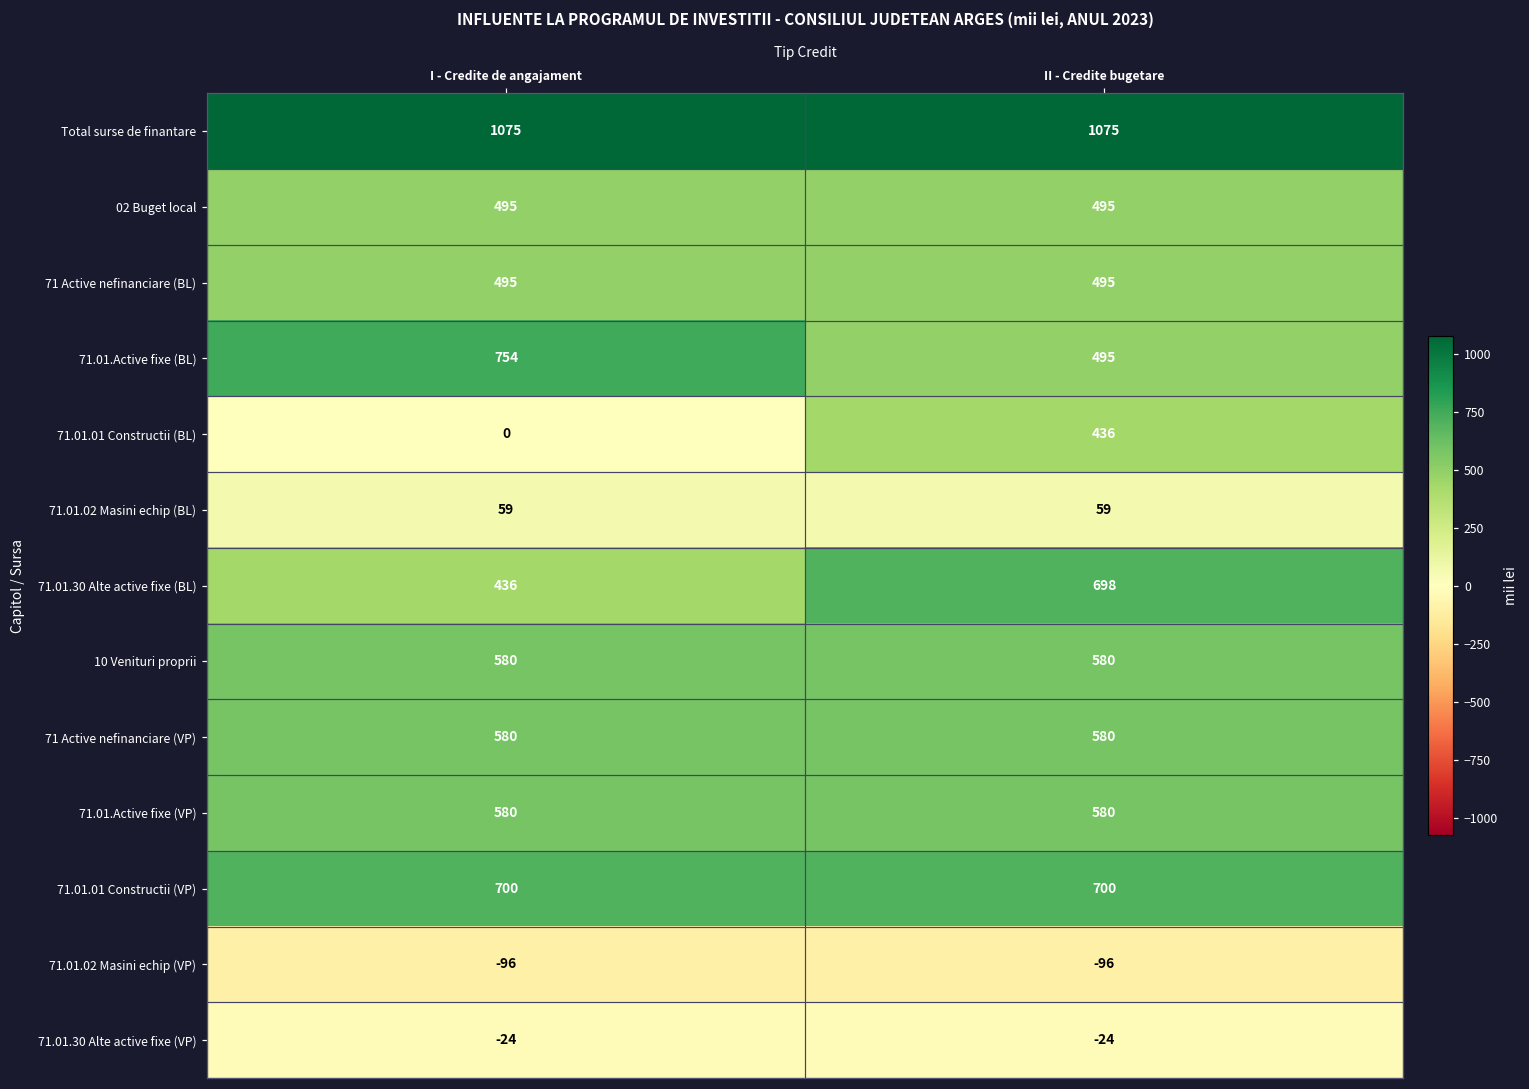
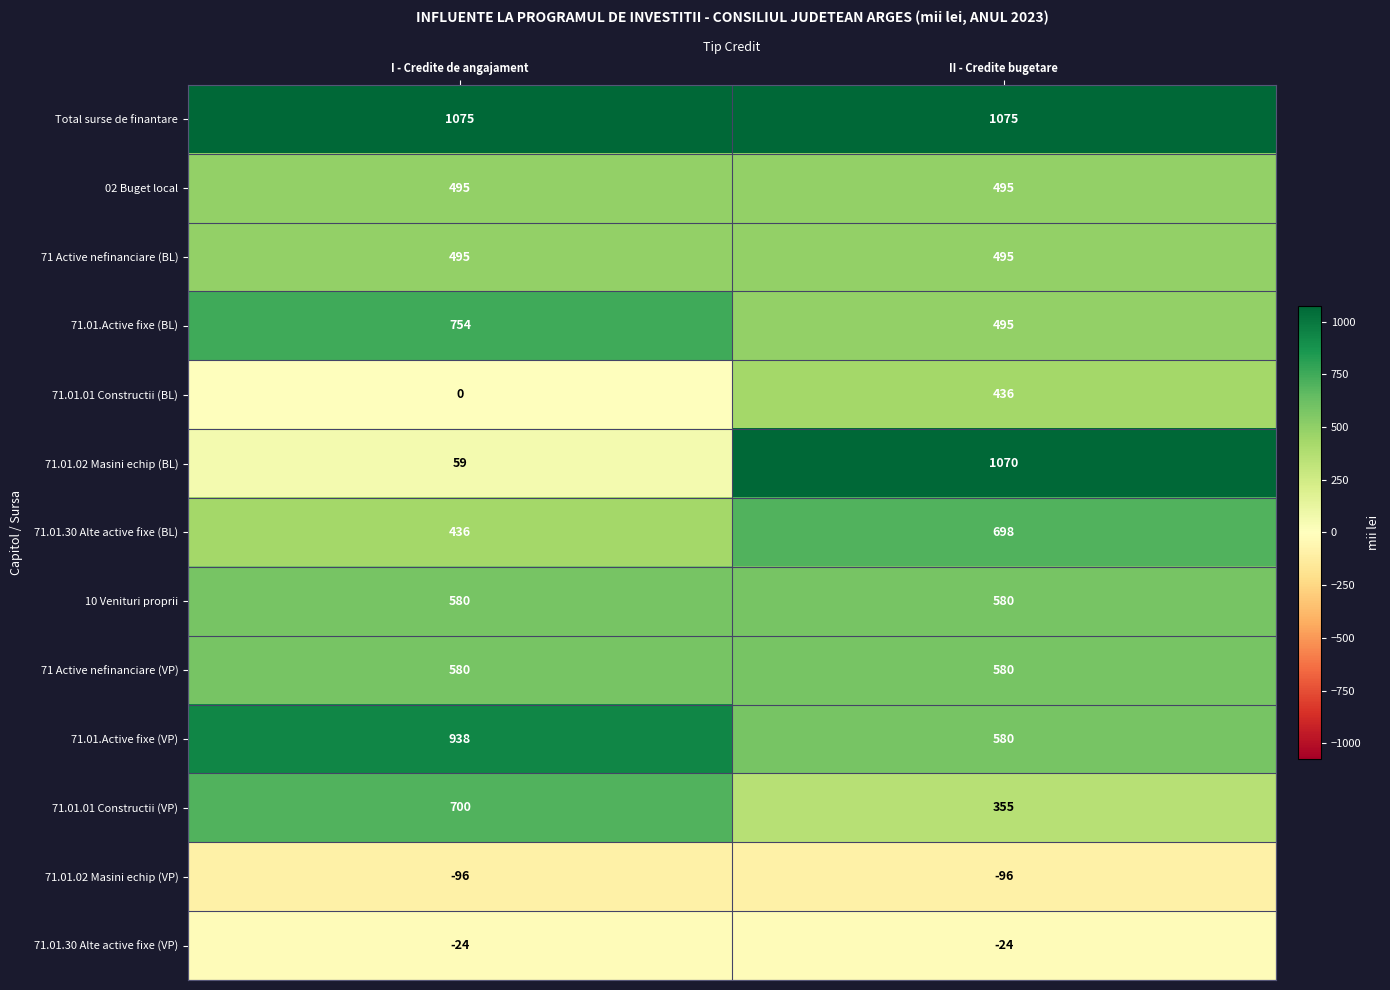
71.01.02 Masini echip (BL), II - Credite bugetare: 59 -> 1070
71.01.Active fixe (VP), I - Credite de angajament: 580 -> 938
71.01.01 Constructii (VP), II - Credite bugetare: 700 -> 355
